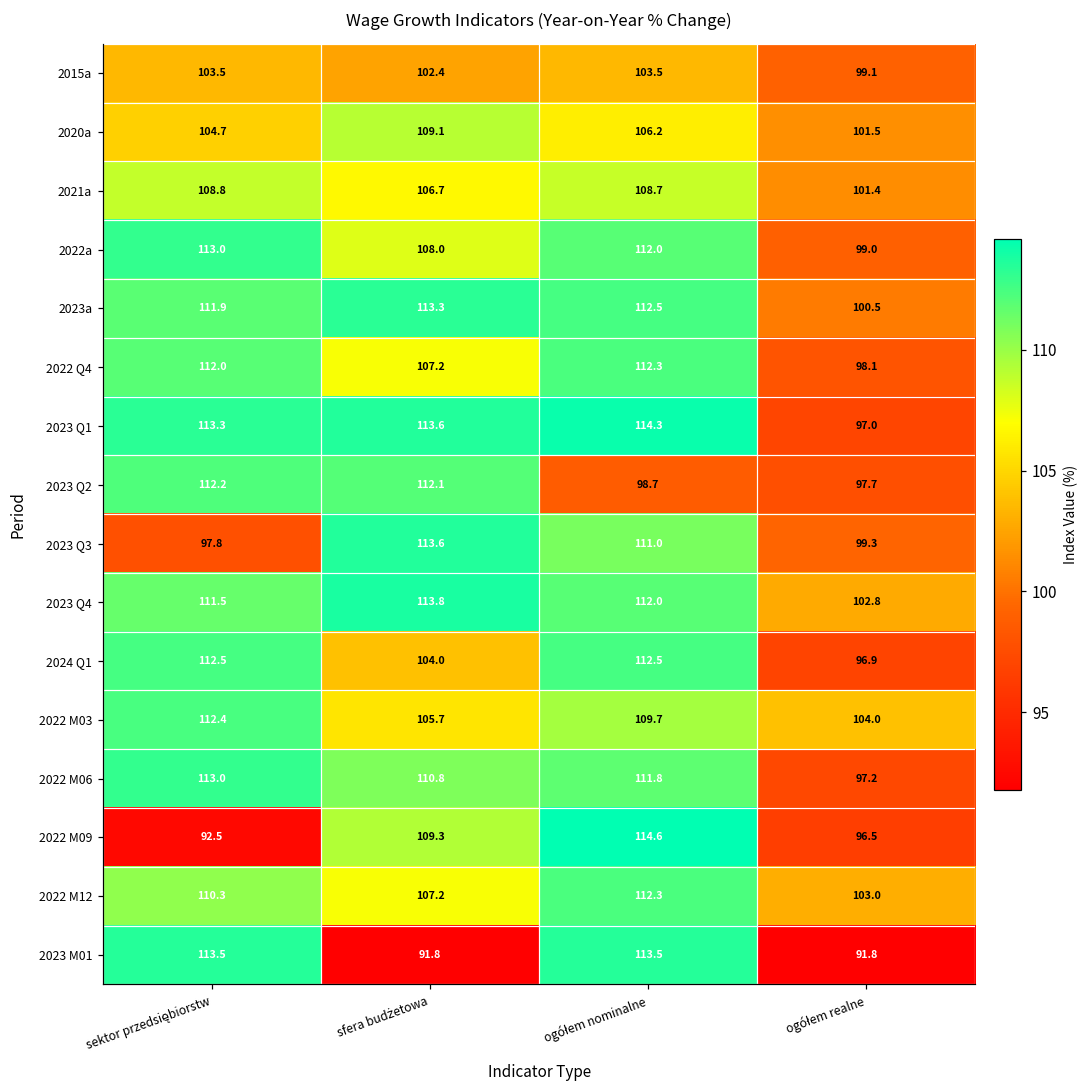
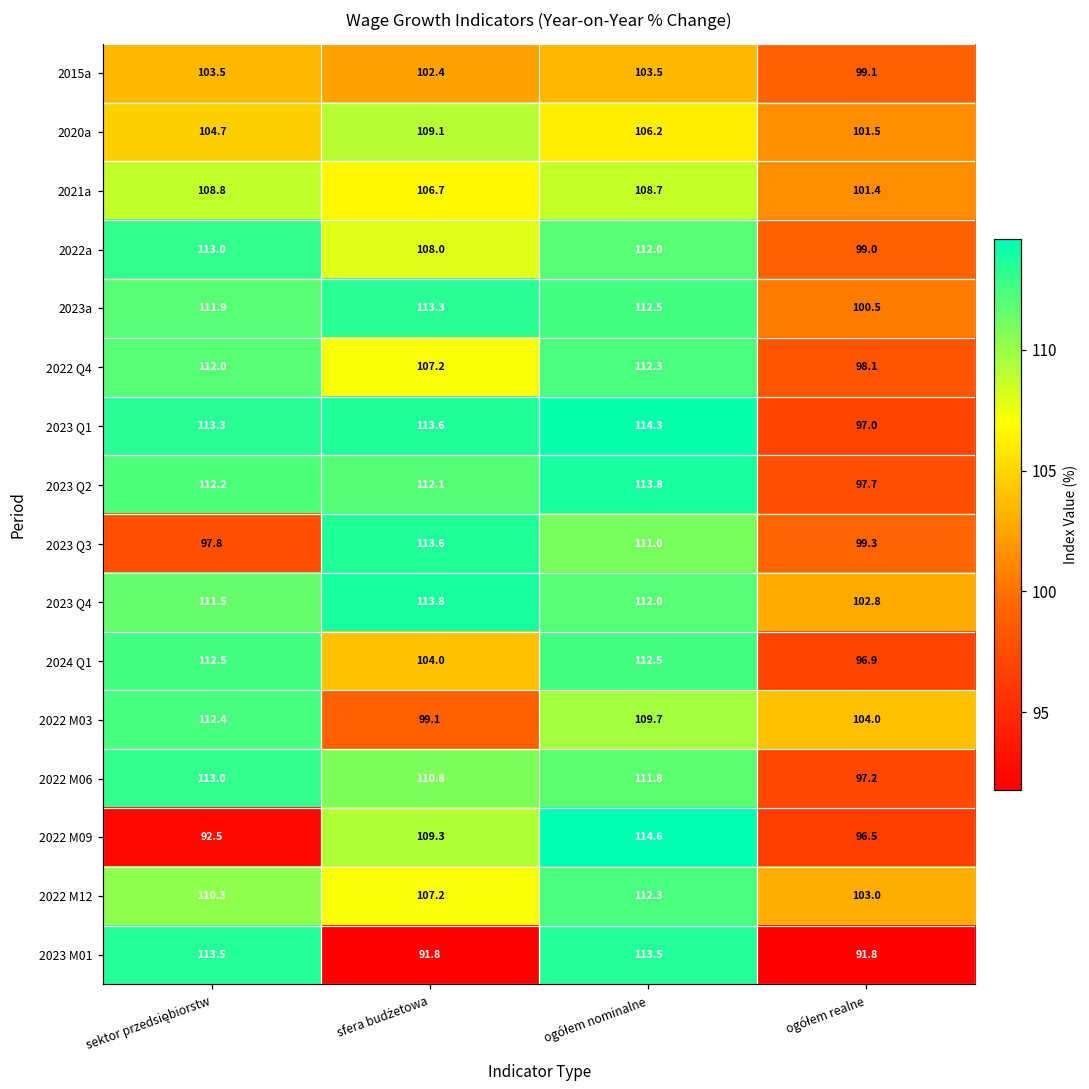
2023 Q2, ogółem nominalne: 98.7 -> 113.8
2022 M03, sfera budżetowa: 105.7 -> 99.1
